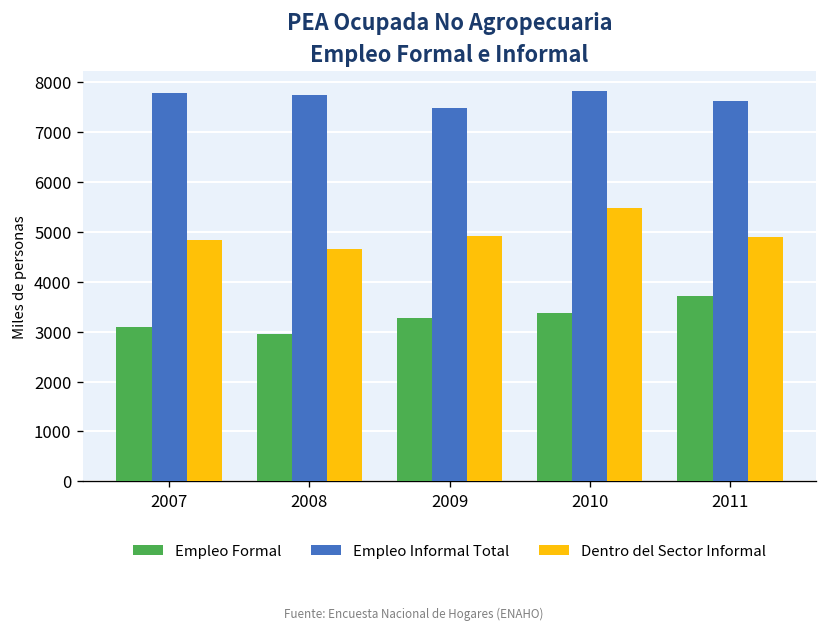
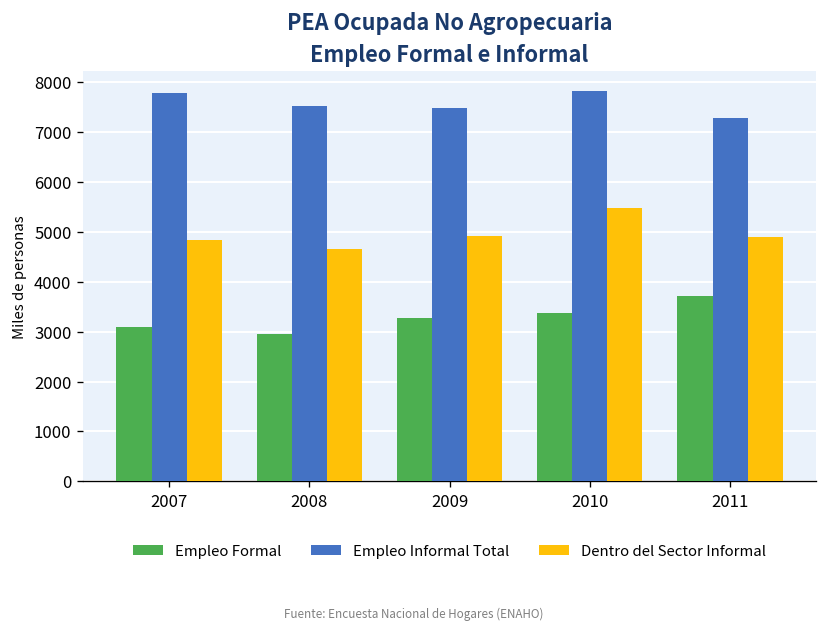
Empleo Informal Total, 2008: 7700 -> 7500
Empleo Informal Total, 2011: 7600 -> 7300
